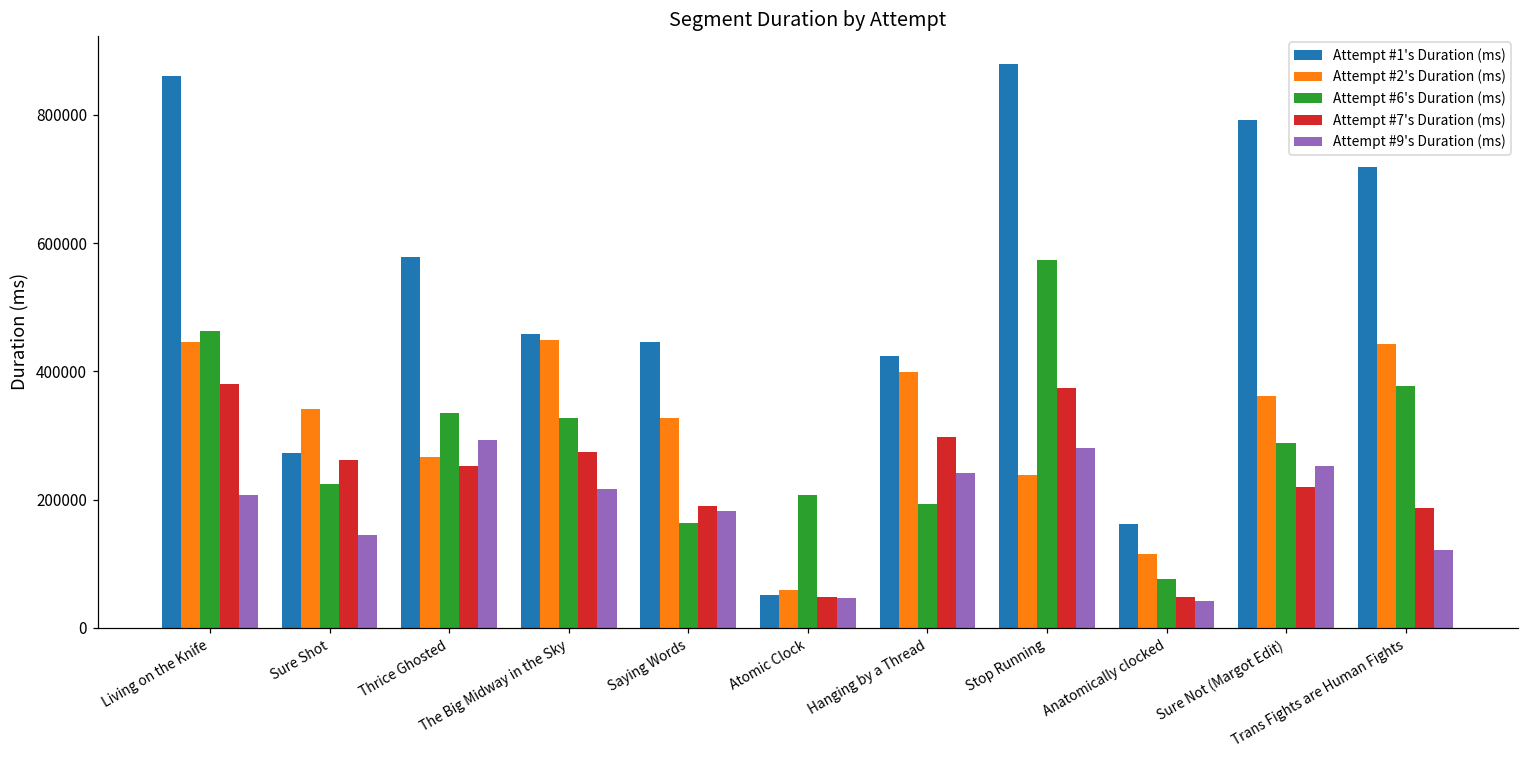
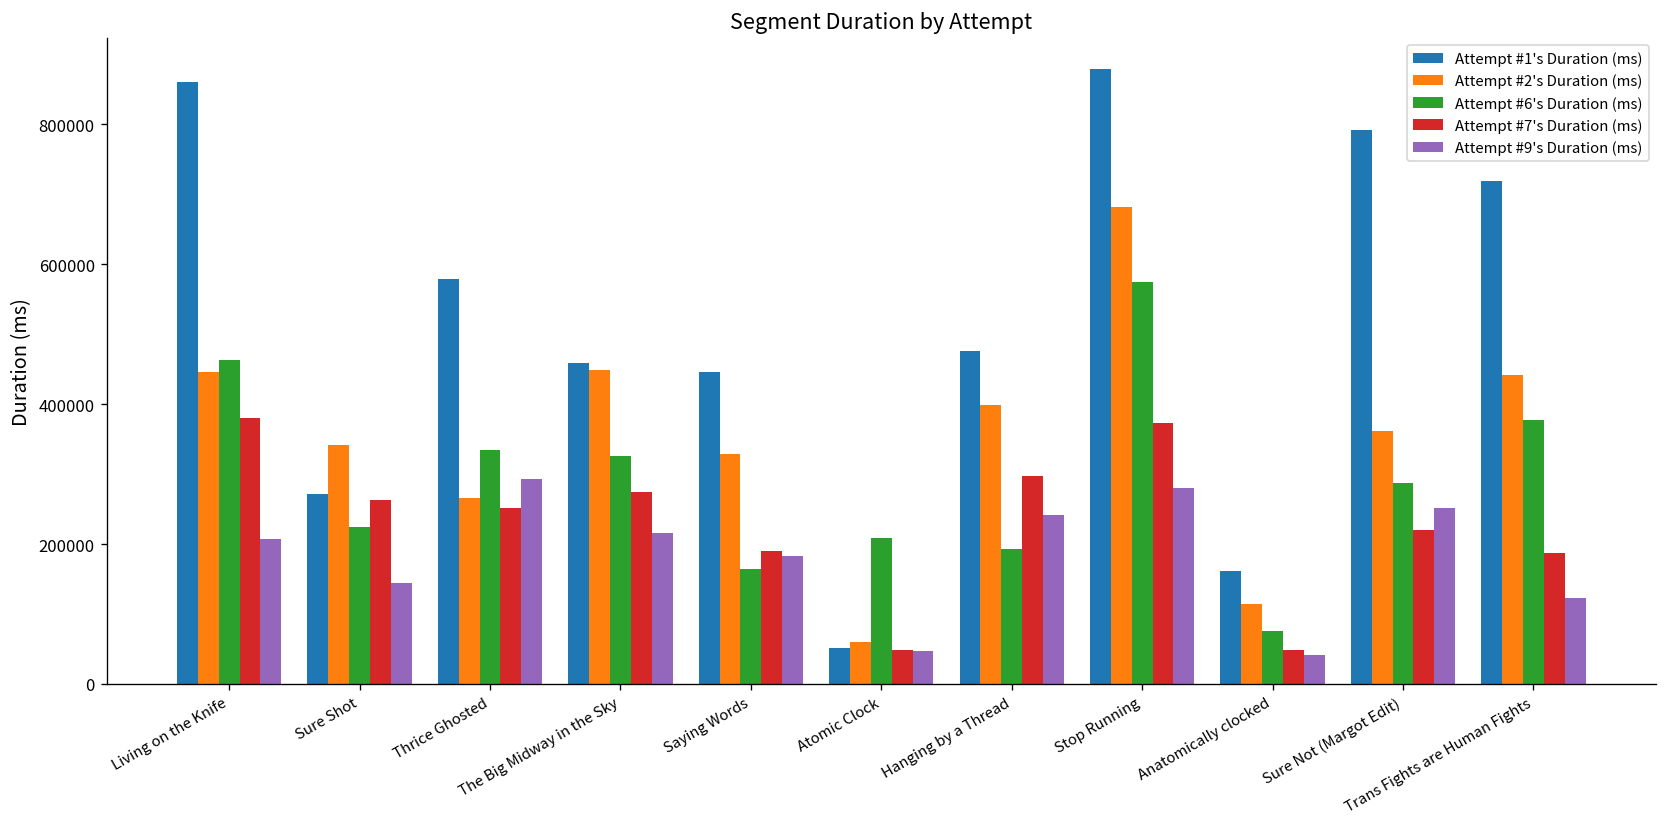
Attempt #1's Duration (ms), Hanging by a Thread: 420000 -> 480000
Attempt #2's Duration (ms), Stop Running: 240000 -> 680000
